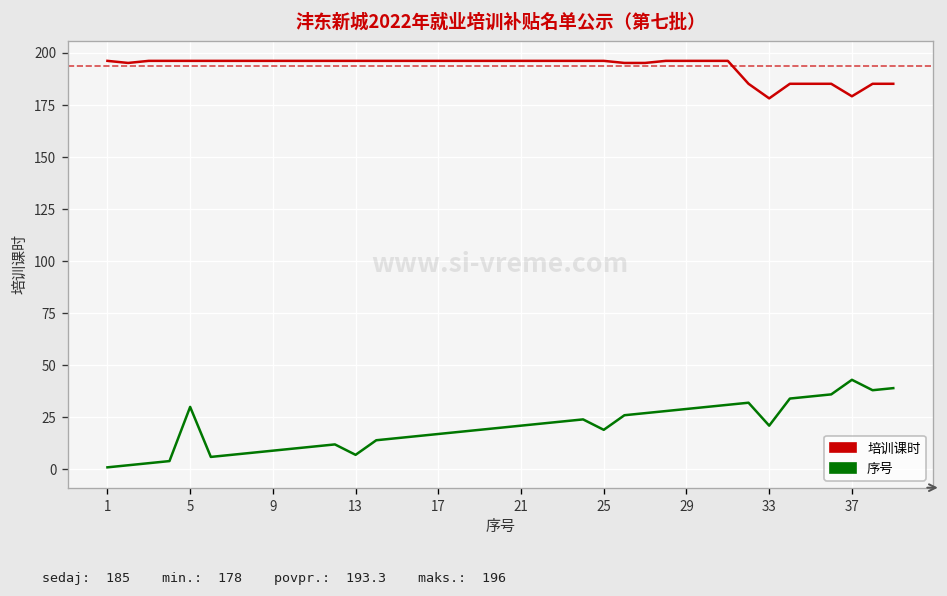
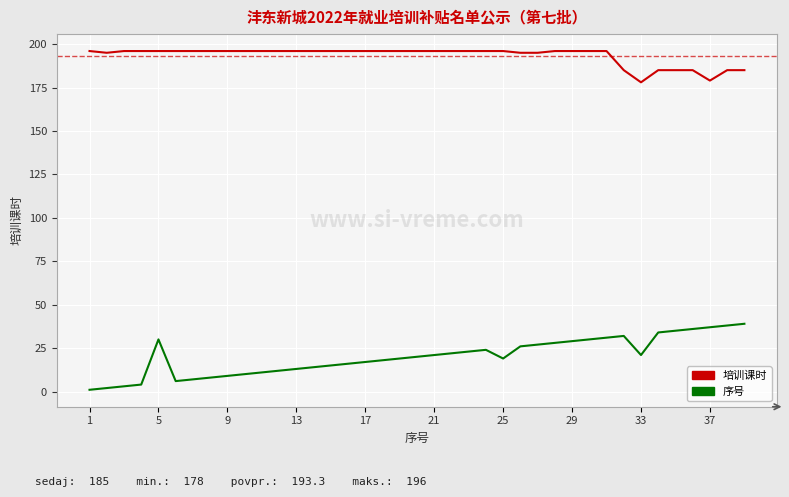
序号, 13: 7 -> 13
序号, 37: 43 -> 37
